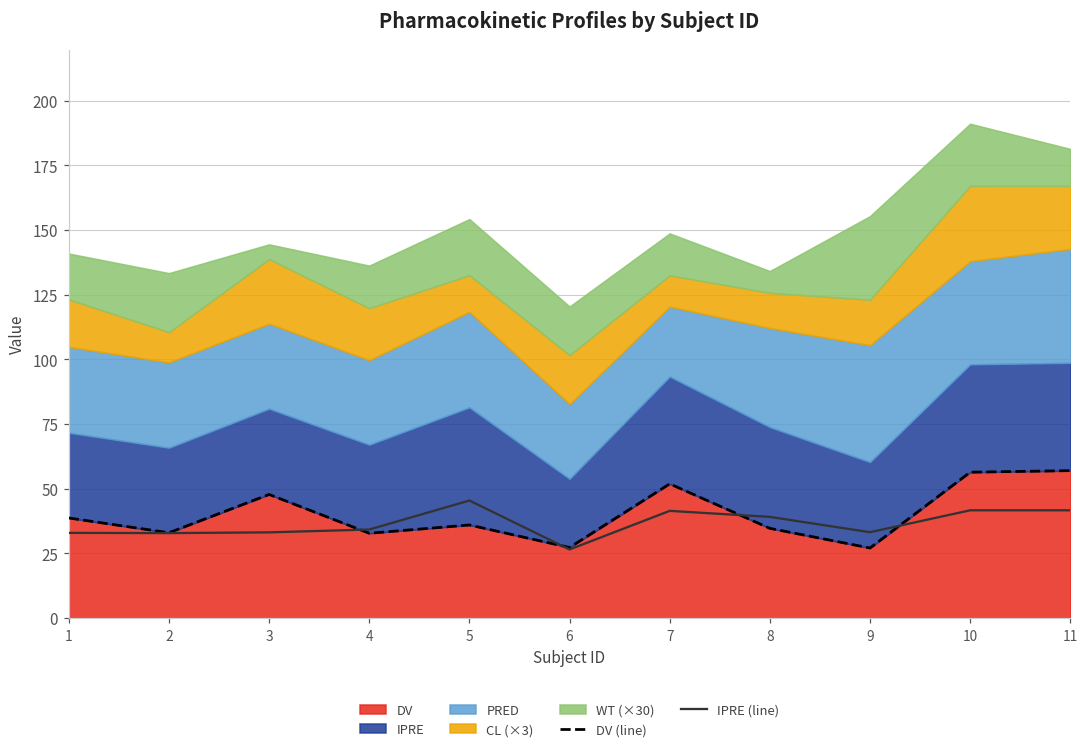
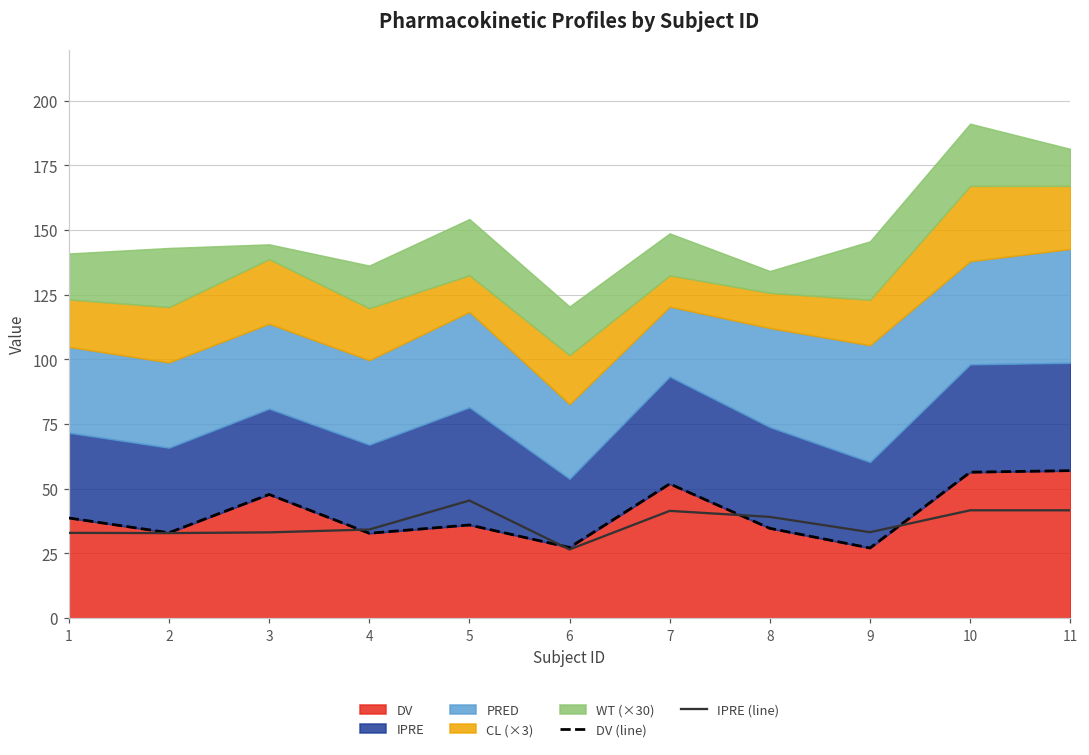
CL (×3), 2: 12 -> 21
WT (×30), 9: 32 -> 23
